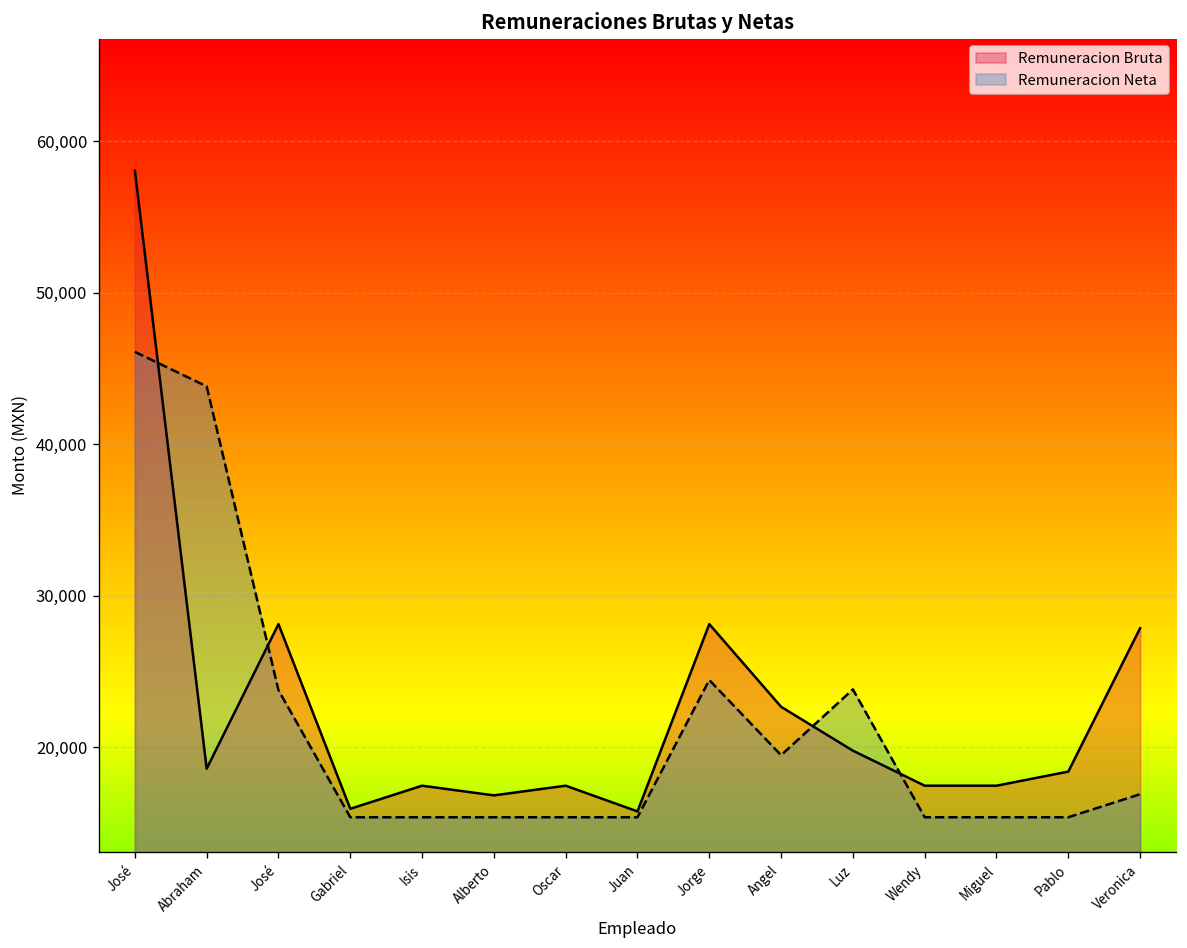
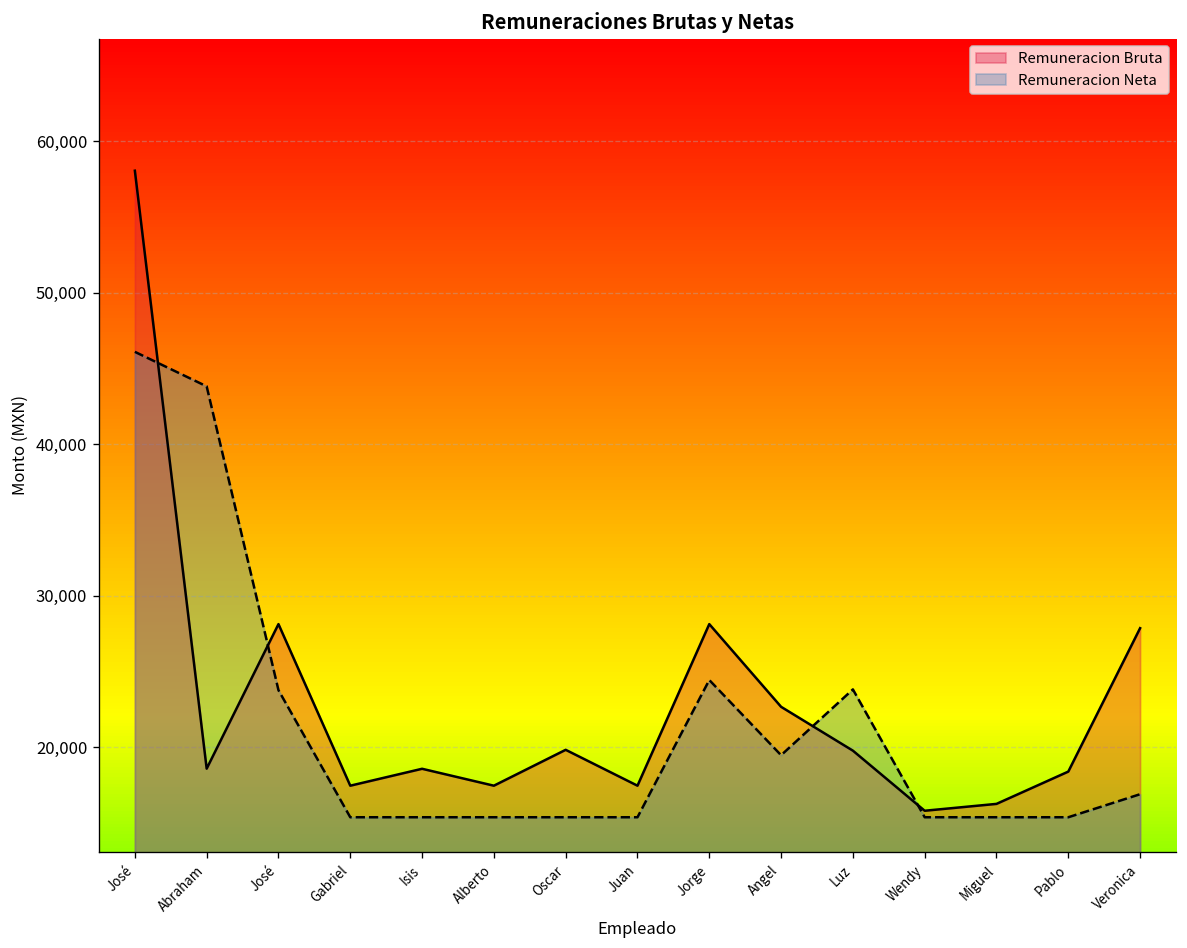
Remuneracion Bruta, Gabriel: 15,900 -> 17,500
Remuneracion Bruta, Isis: 17,500 -> 18,600
Remuneracion Bruta, Alberto: 16,800 -> 17,500
Remuneracion Bruta, Oscar: 17,500 -> 19,800
Remuneracion Bruta, Juan: 15,800 -> 17,500
Remuneracion Bruta, Wendy: 17,500 -> 15,800
Remuneracion Bruta, Miguel: 17,500 -> 16,300
